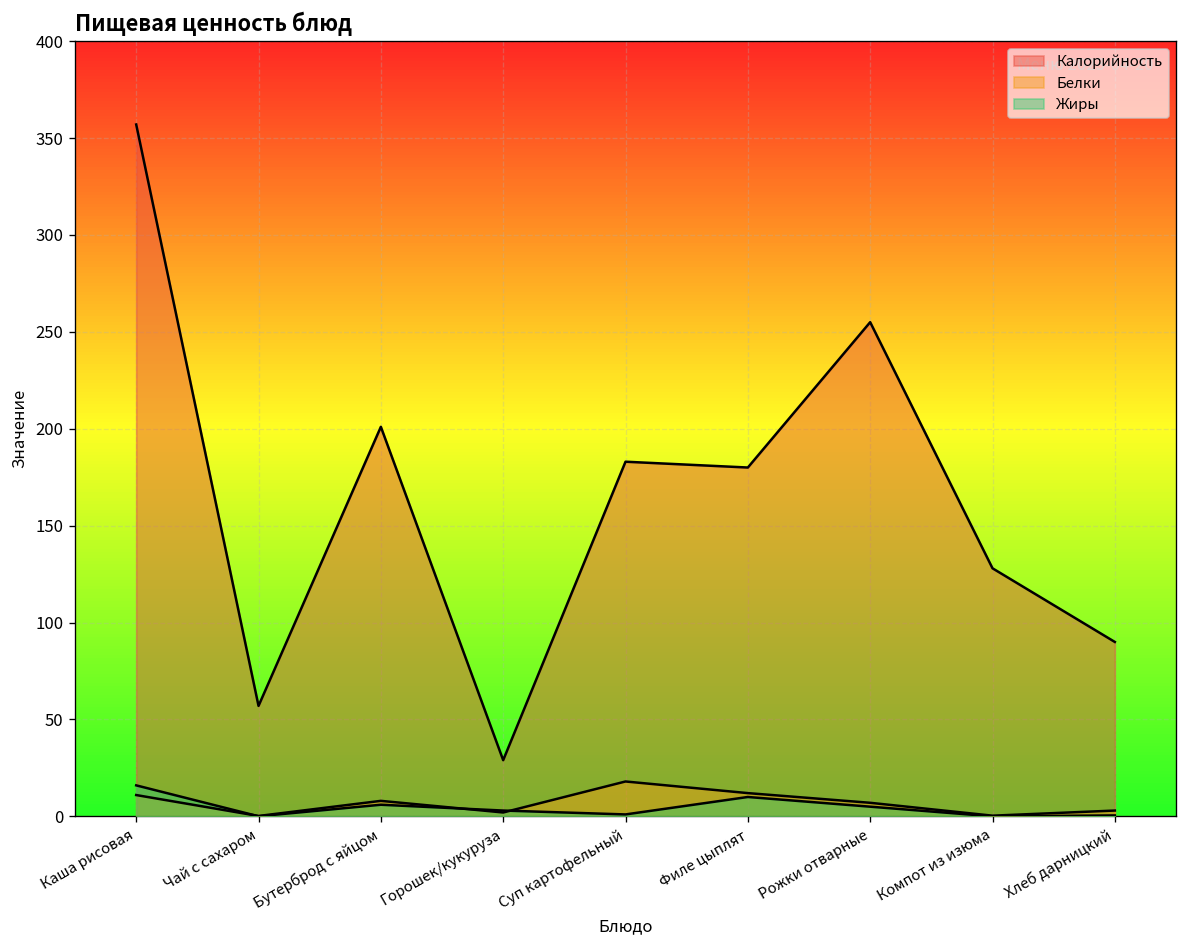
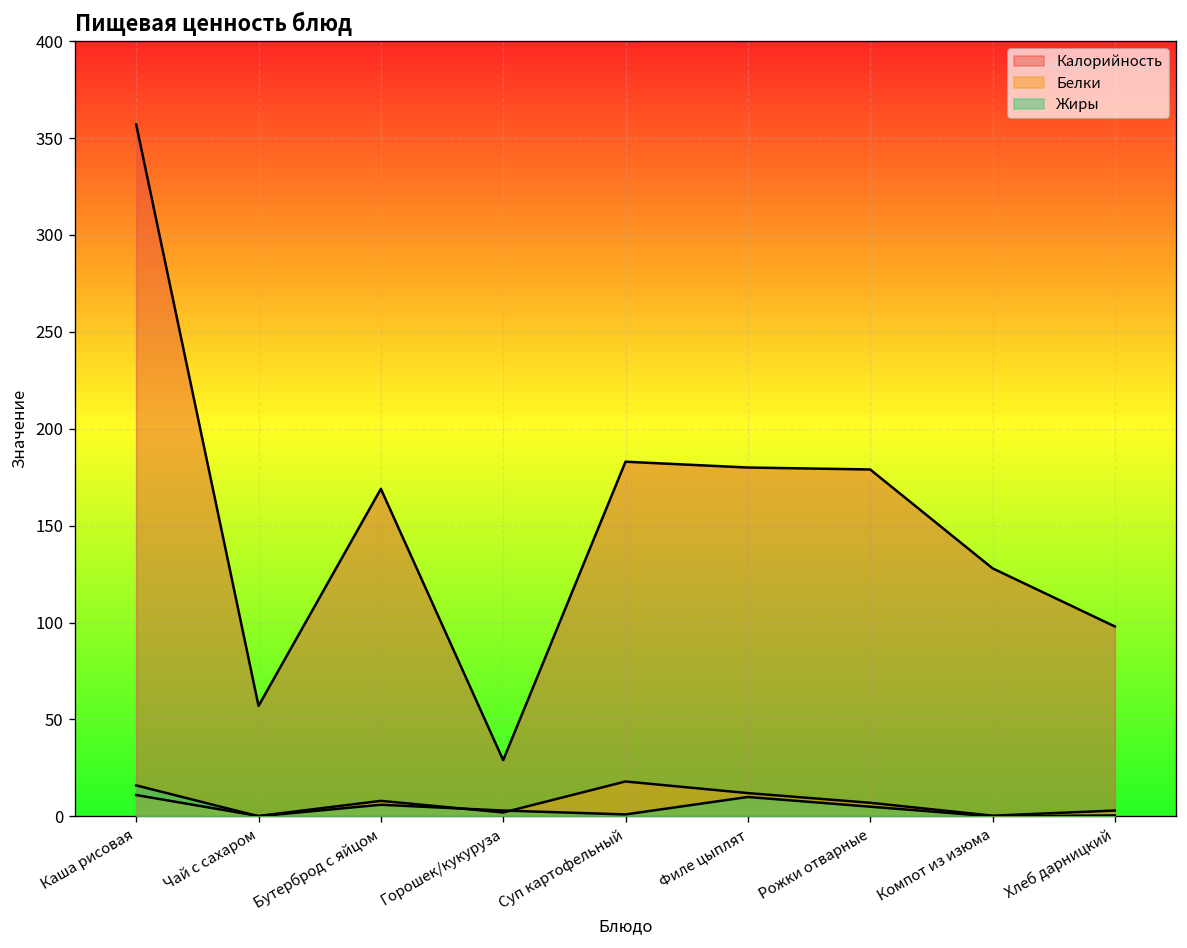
Калорийность, Бутерброд с яйцом: 201 -> 169
Калорийность, Рожки отварные: 255 -> 179
Калорийность, Хлеб дарницкий: 90 -> 98
